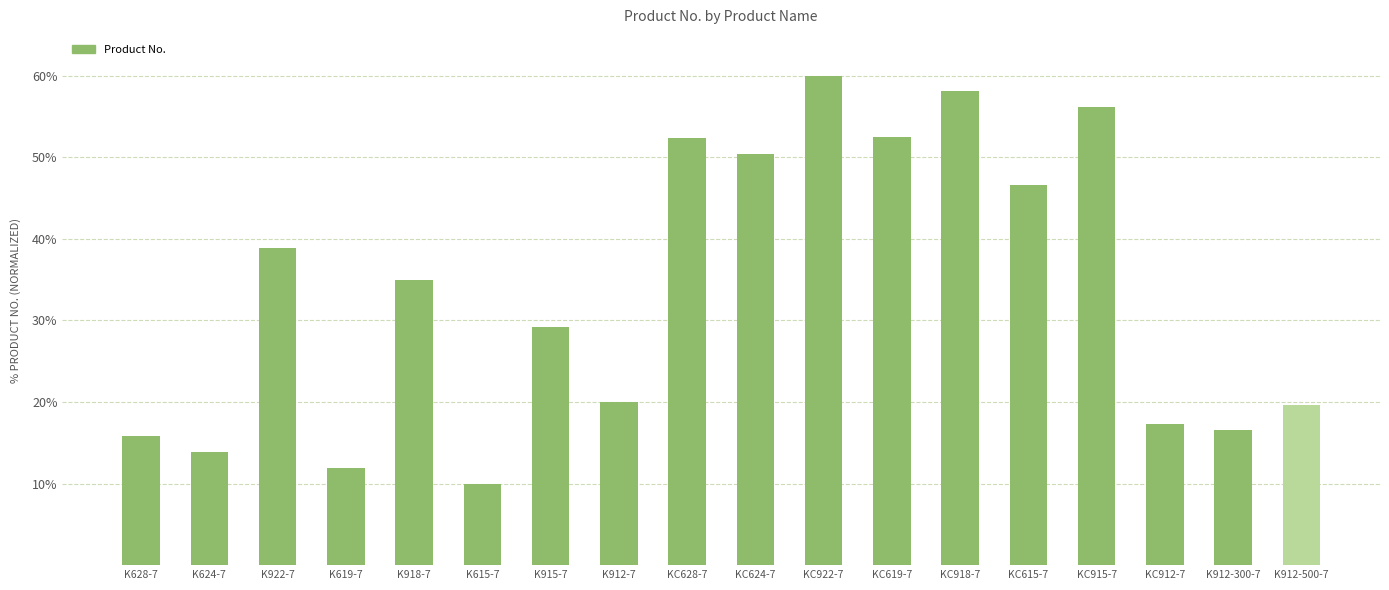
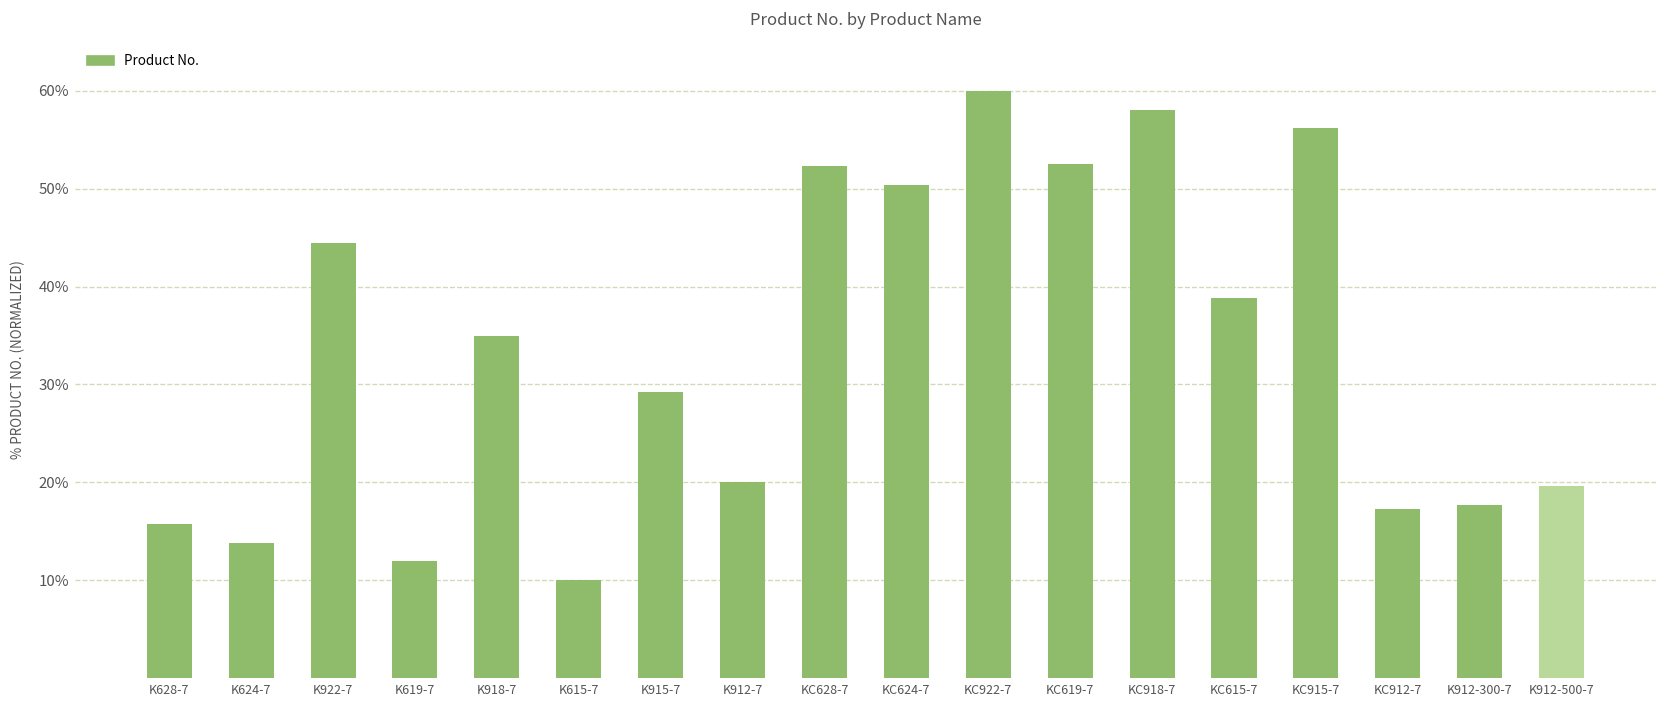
K922-7: 39% -> 44%
KC615-7: 47% -> 39%
K912-300-7: 17% -> 18%
